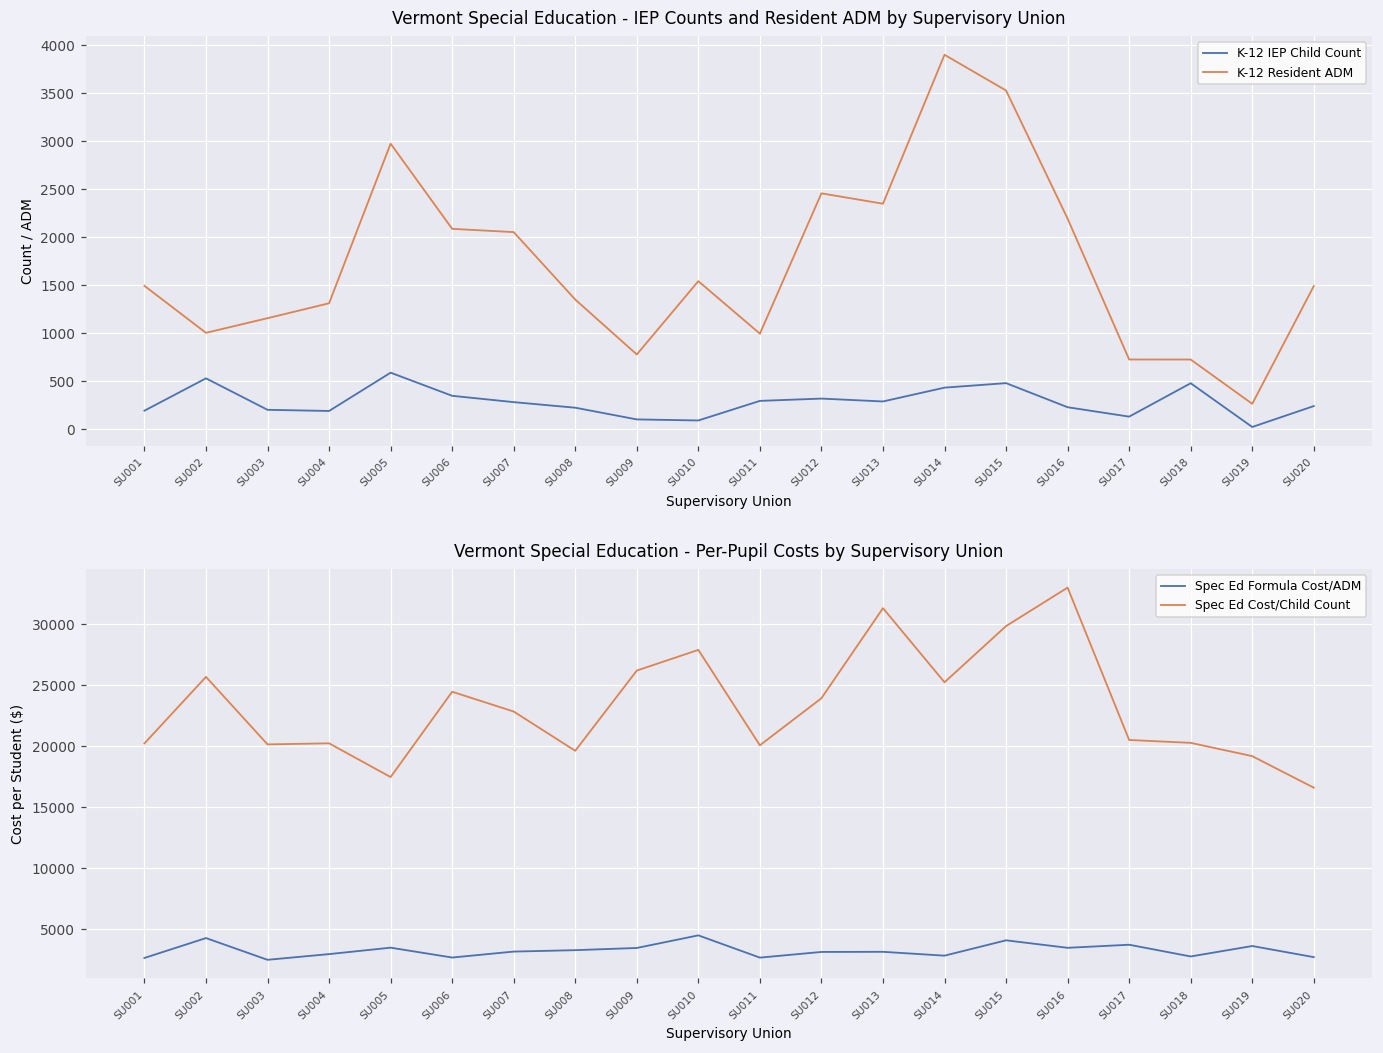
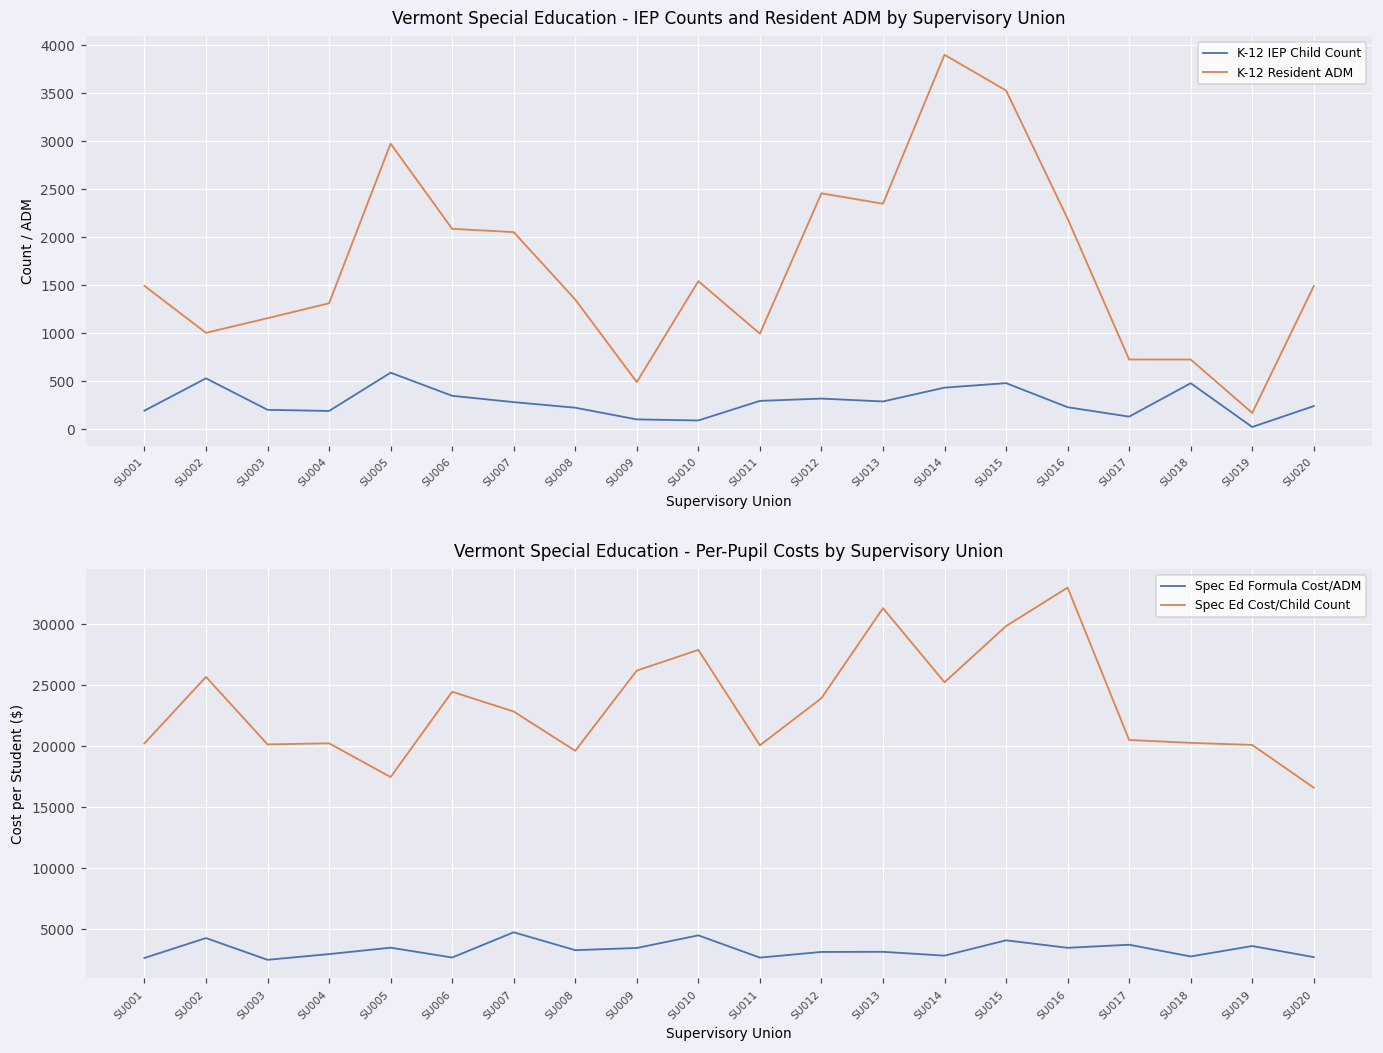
Vermont Special Education - IEP Counts and Resident ADM by Supervisory Union, K-12 Resident ADM, SU009: 800 -> 500
Vermont Special Education - IEP Counts and Resident ADM by Supervisory Union, K-12 Resident ADM, SU019: 300 -> 200
Vermont Special Education - Per-Pupil Costs by Supervisory Union, Spec Ed Formula Cost/ADM, SU007: 3100 -> 4700
Vermont Special Education - Per-Pupil Costs by Supervisory Union, Spec Ed Cost/Child Count, SU019: 19200 -> 20100
